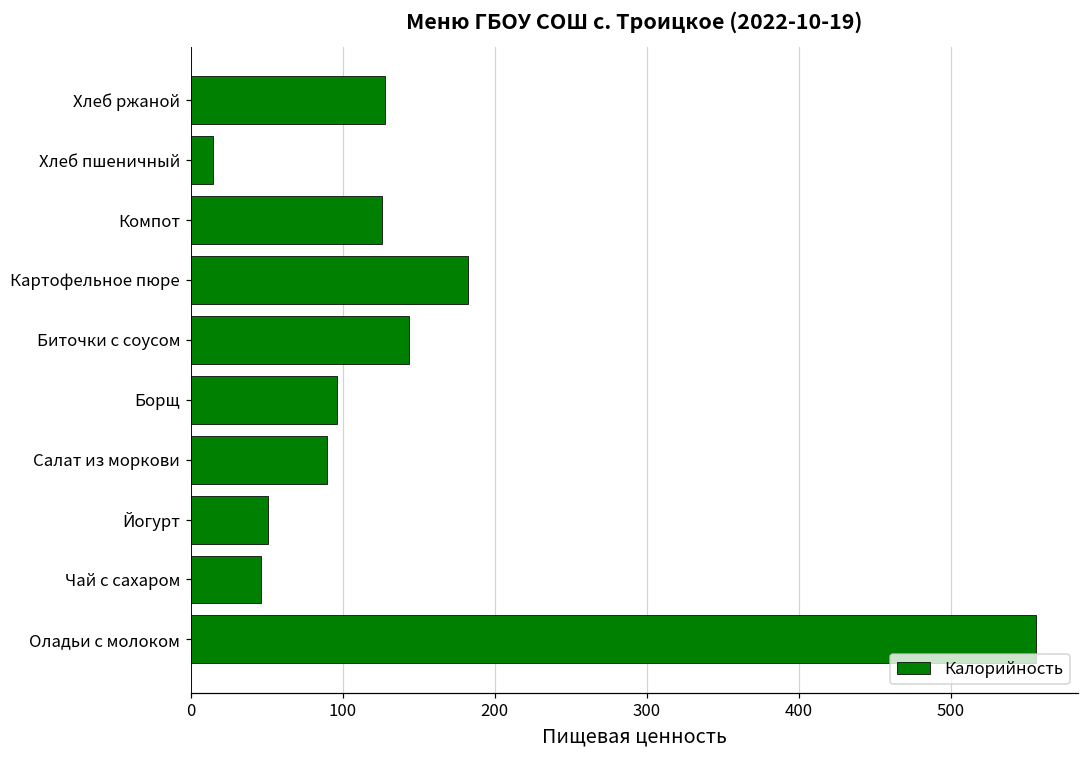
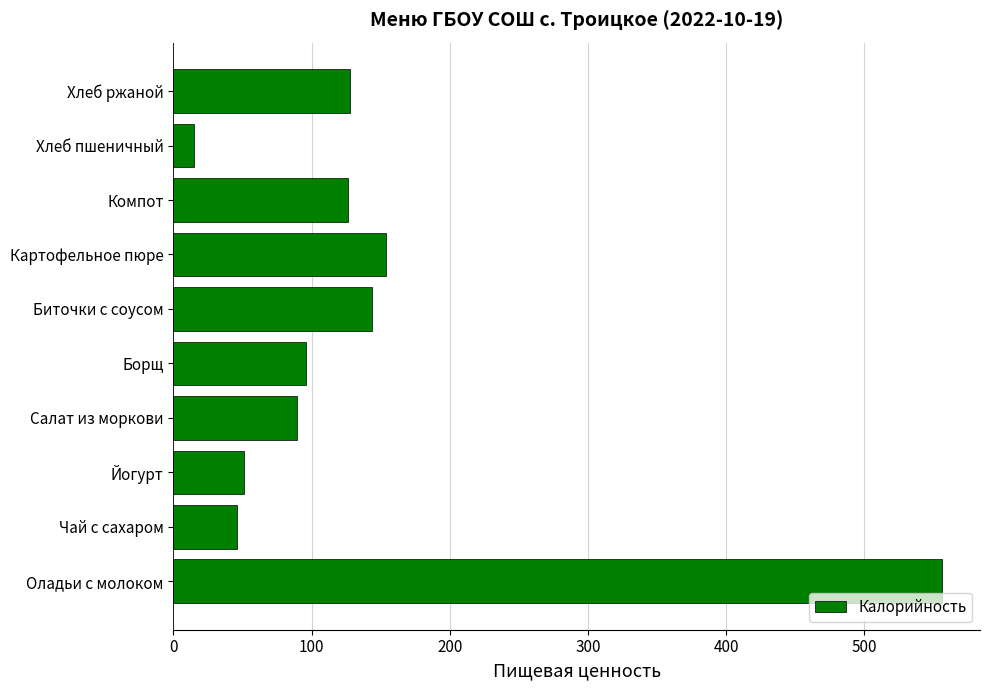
Картофельное пюре: 183 -> 154
